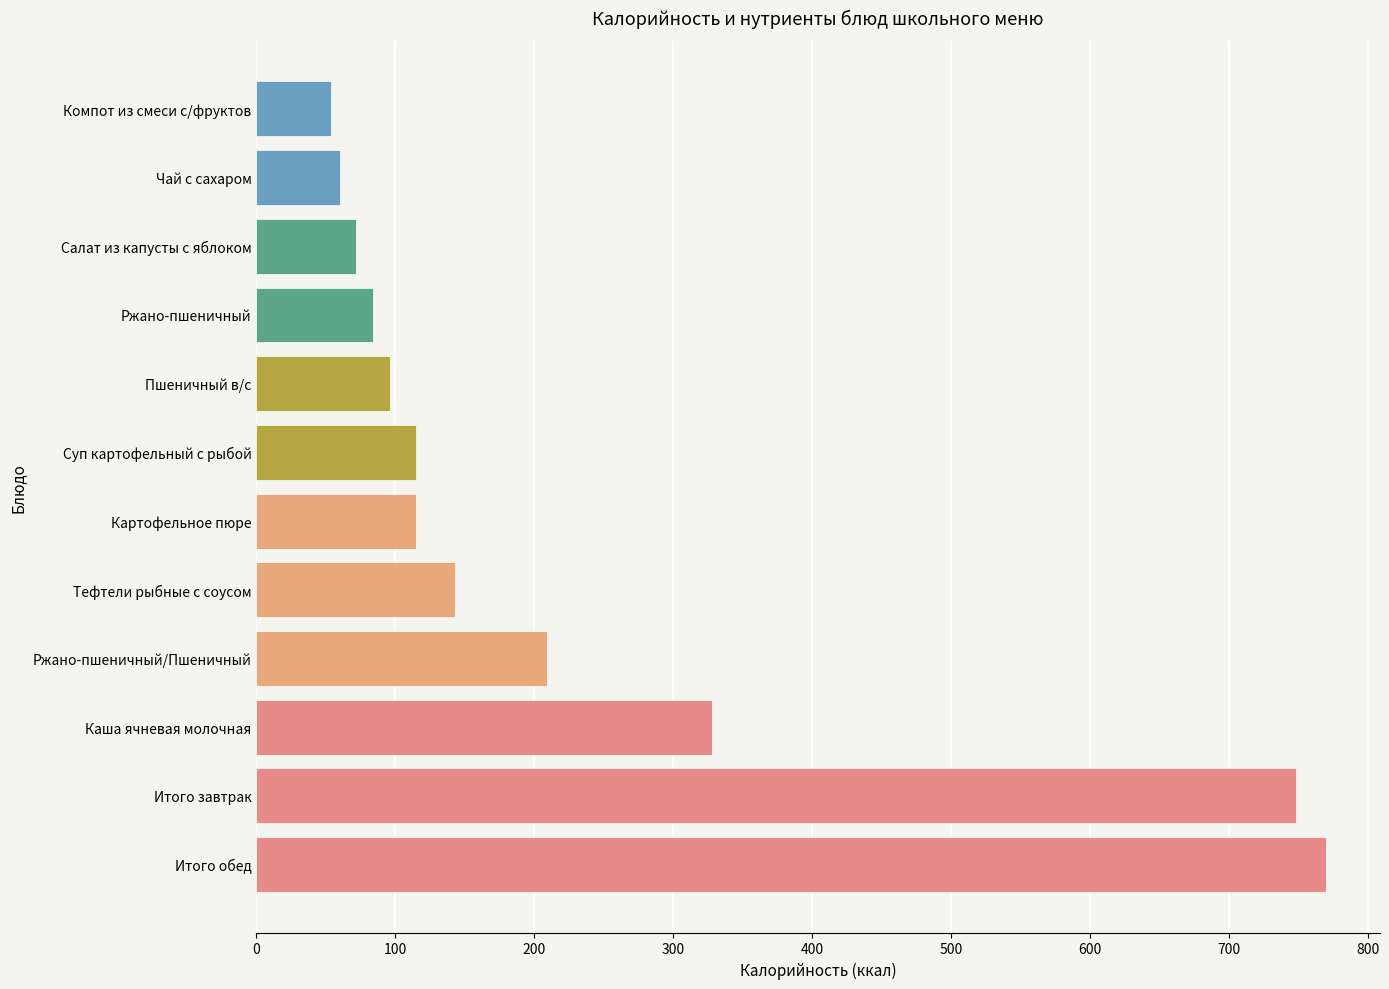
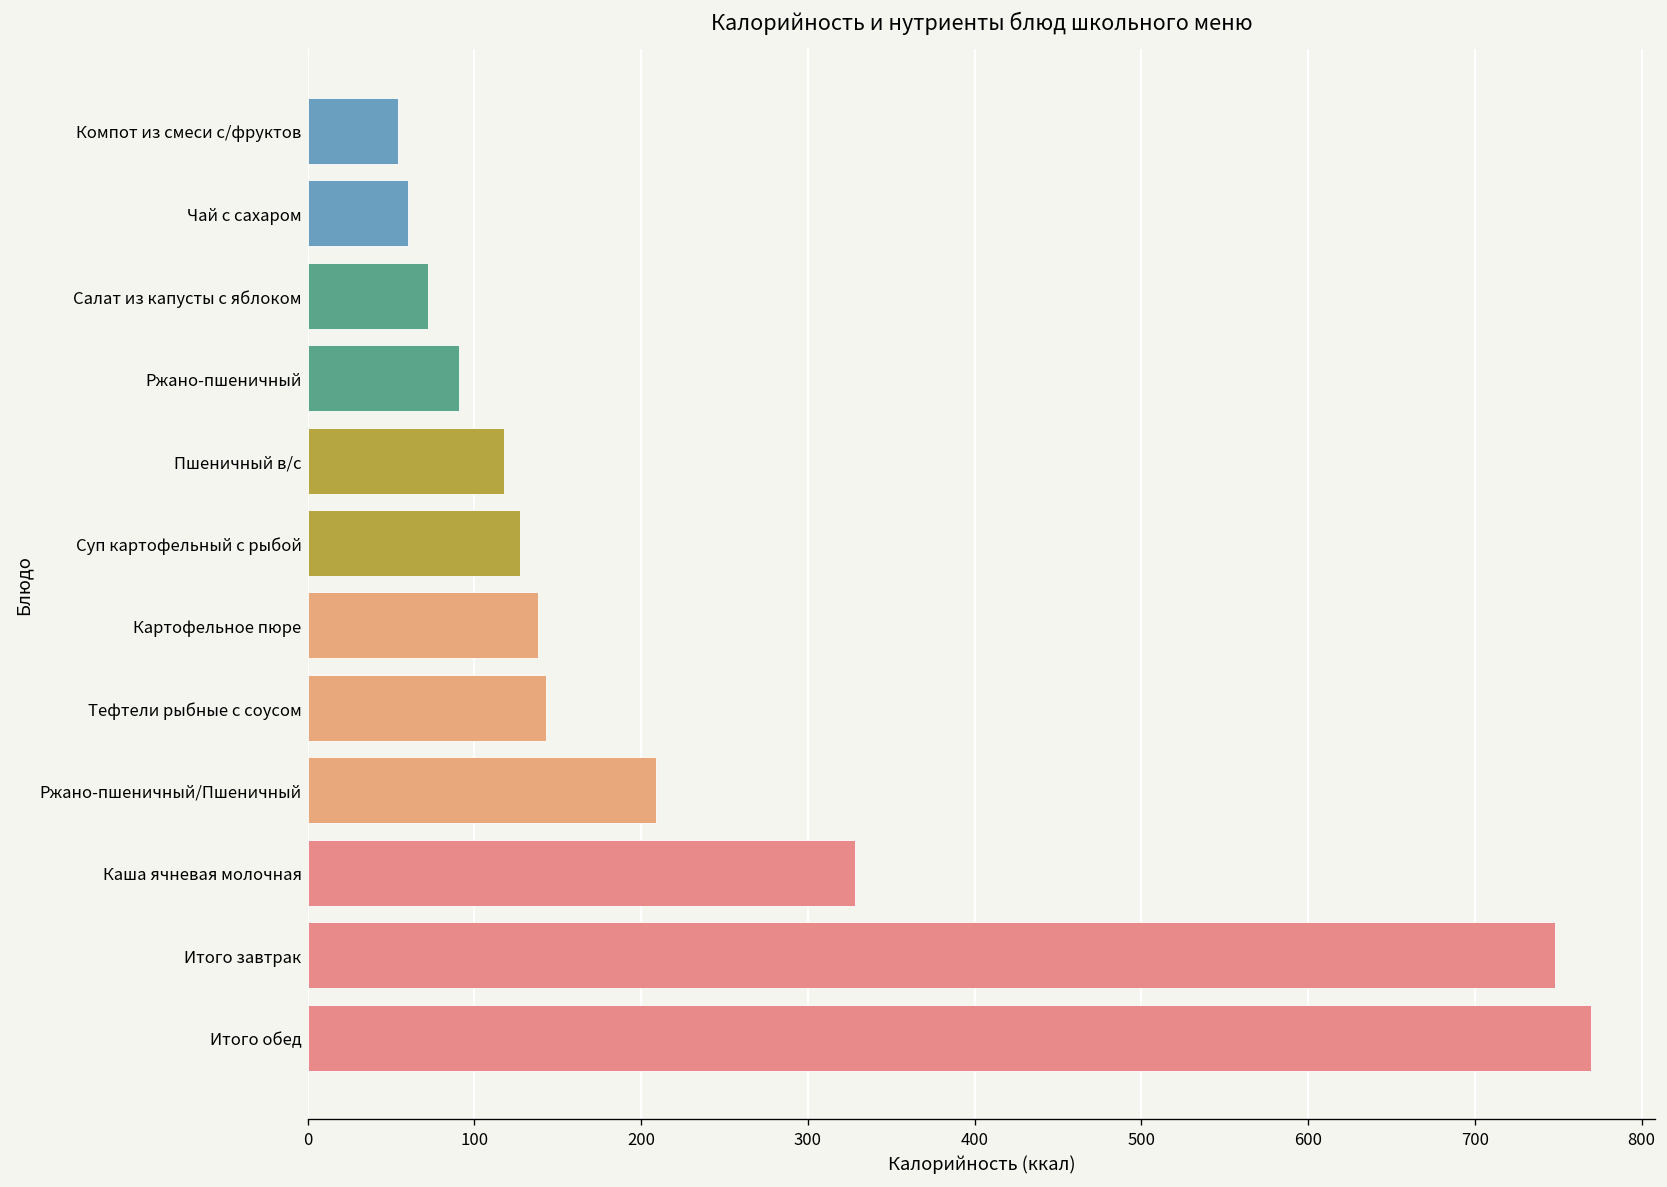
Ржано-пшеничный: 84 -> 91
Пшеничный в/с: 96 -> 118
Суп картофельный с рыбой: 115 -> 128
Картофельное пюре: 115 -> 138
